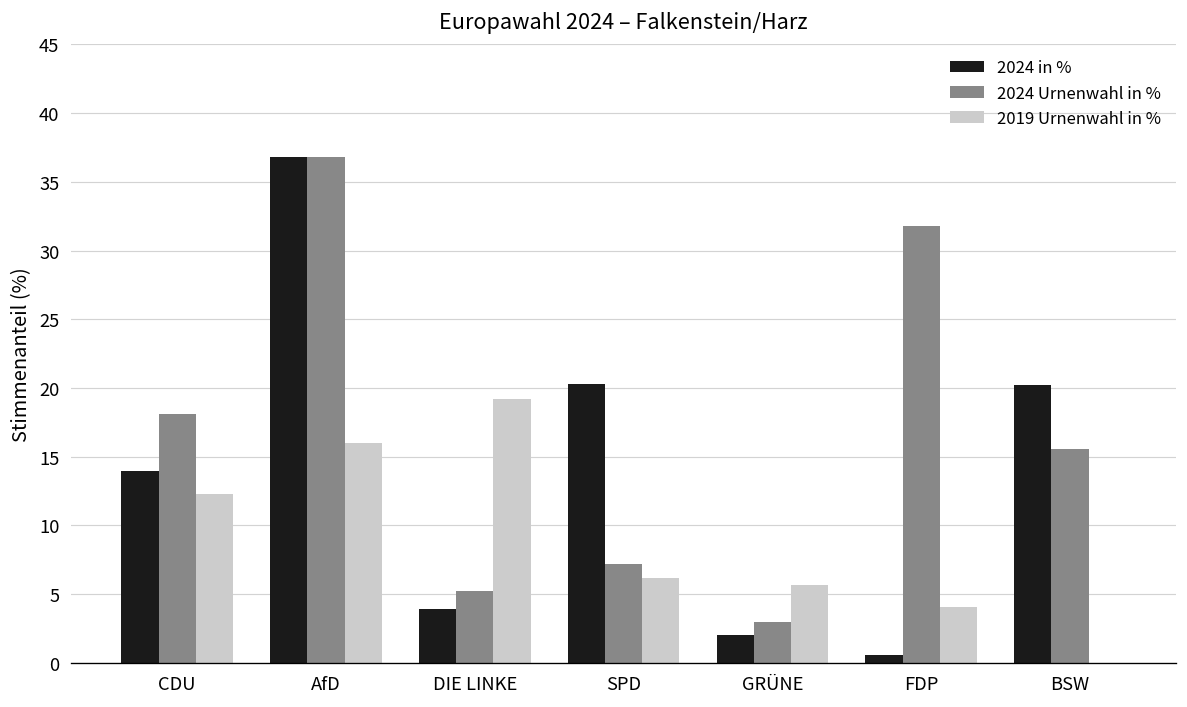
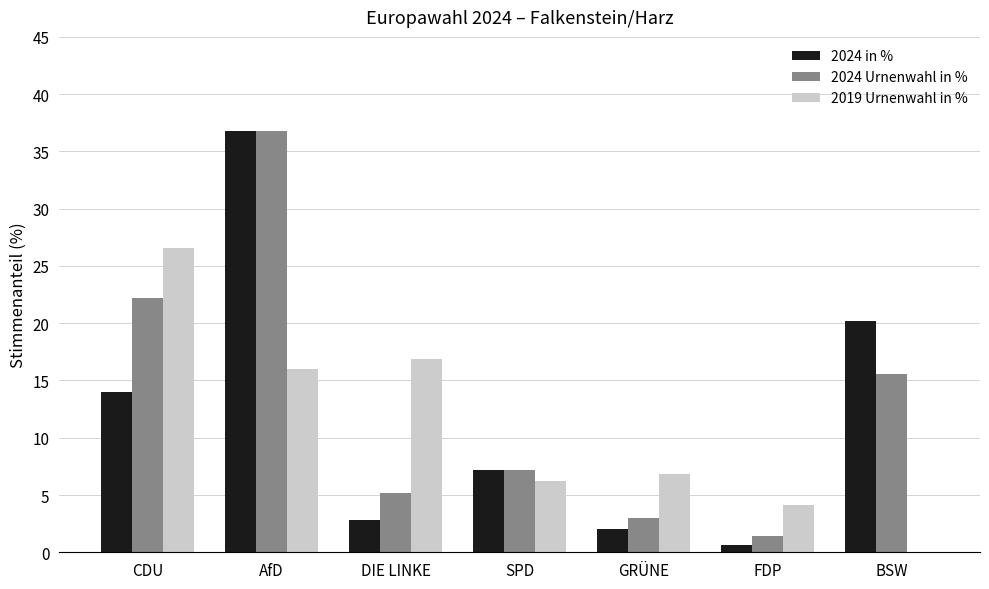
2024 Urnenwahl in %, CDU: 18.1 -> 22.2
2019 Urnenwahl in %, CDU: 12.3 -> 26.6
2024 in %, DIE LINKE: 3.9 -> 2.8
2019 Urnenwahl in %, DIE LINKE: 19.2 -> 16.9
2024 in %, SPD: 20.3 -> 7.2
2019 Urnenwahl in %, GRÜNE: 5.7 -> 6.8
2024 Urnenwahl in %, FDP: 31.8 -> 1.4
